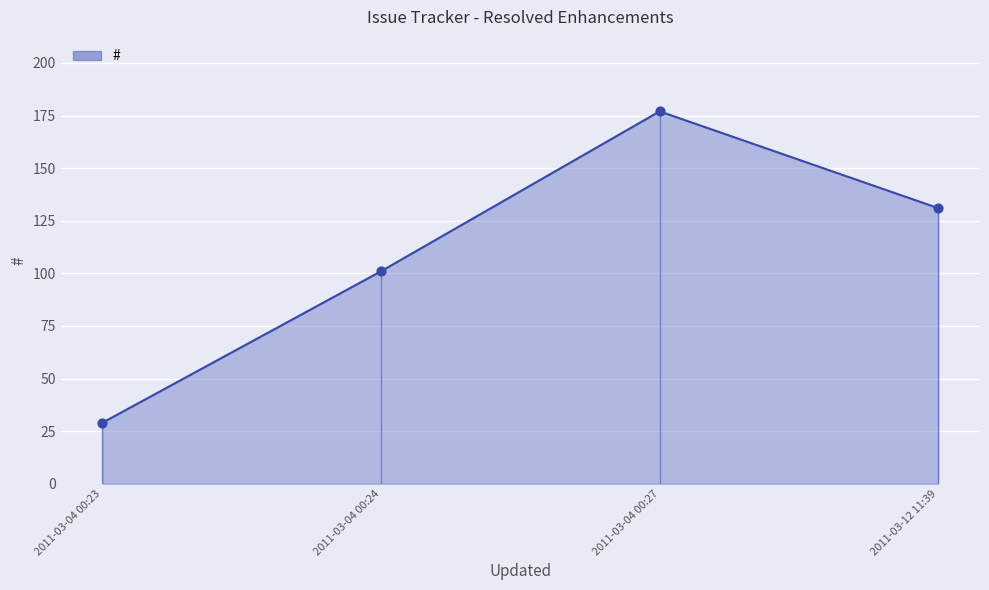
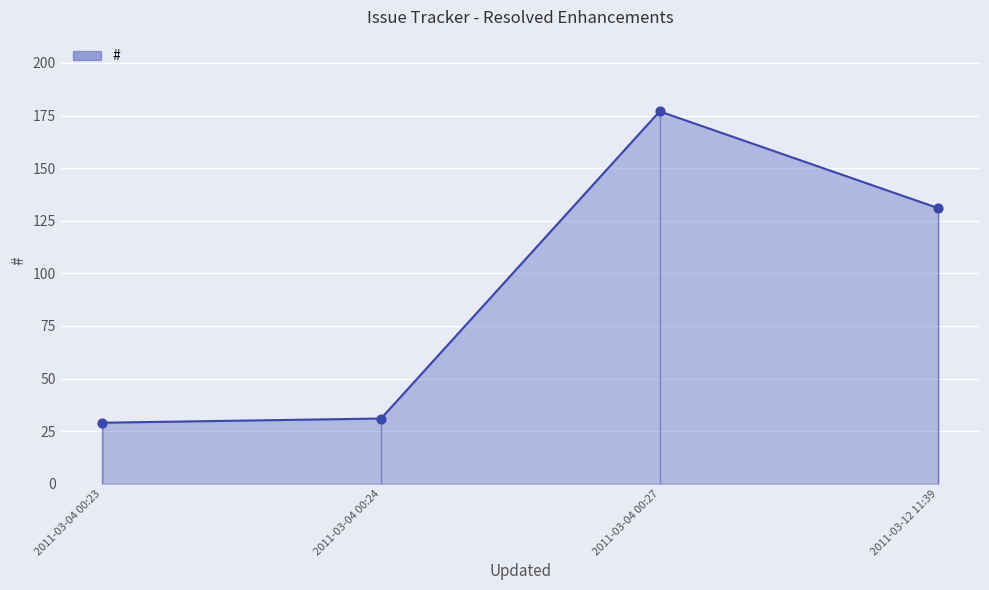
2011-03-04 00:24: 101 -> 31
